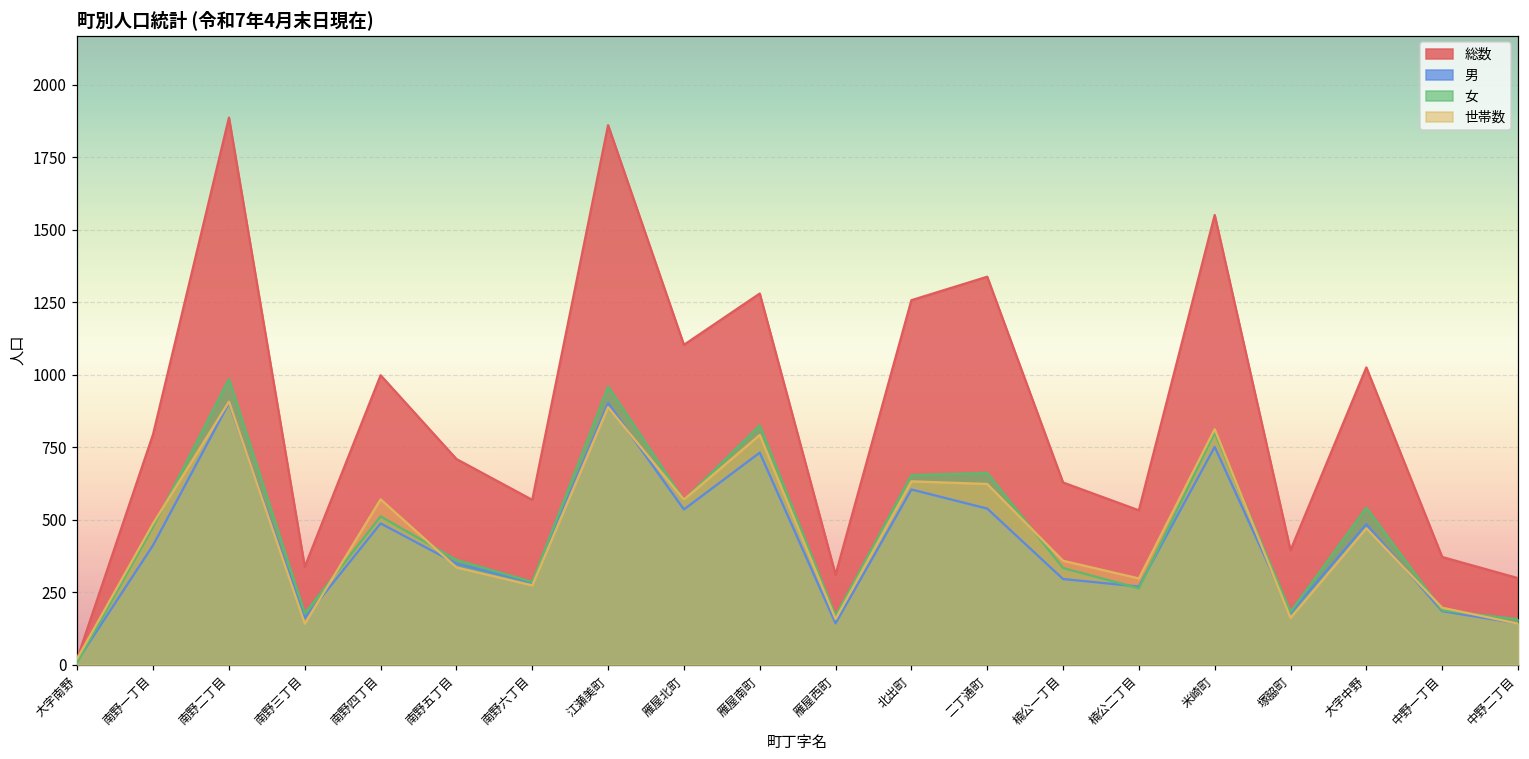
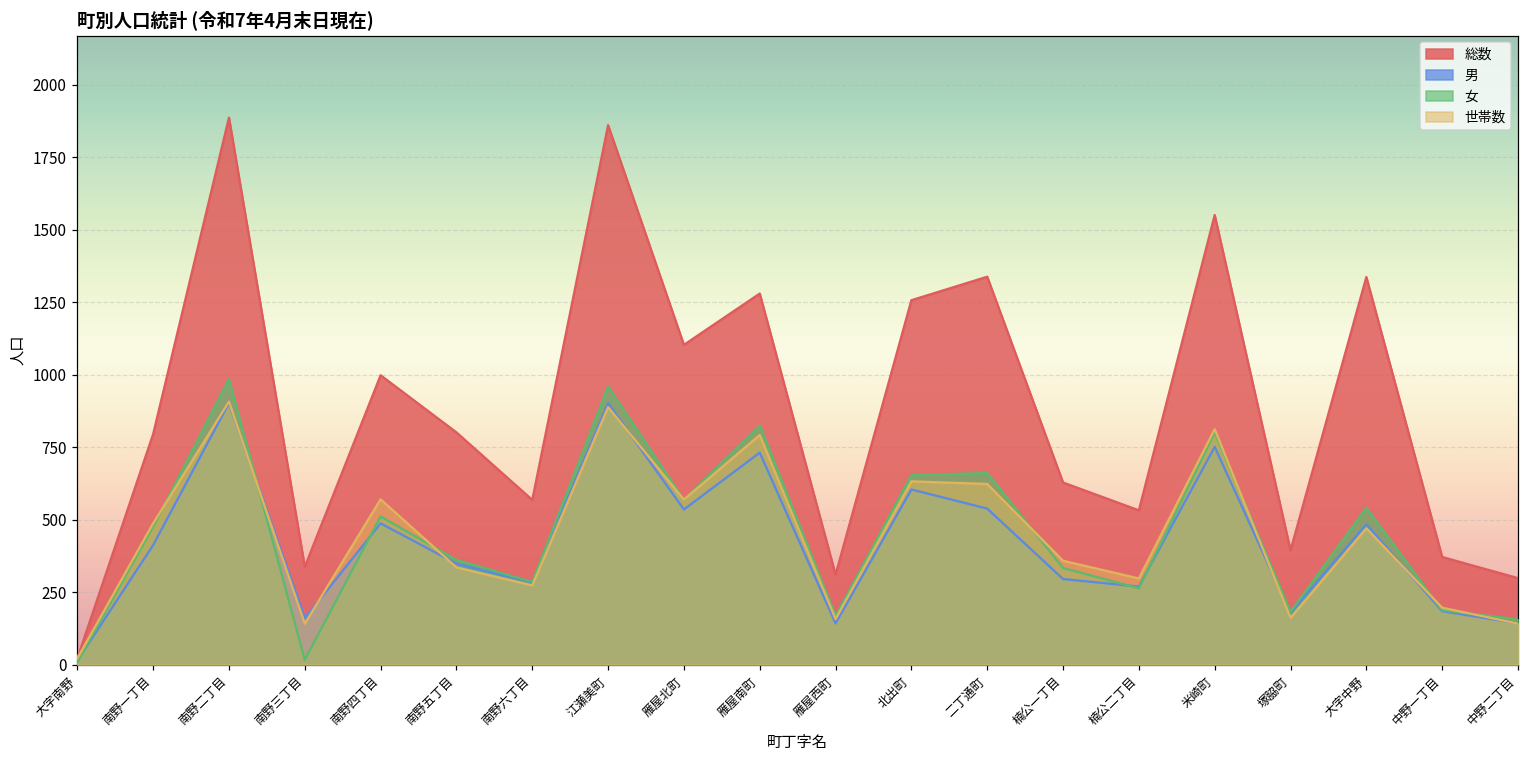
女, 南野三丁目: 180 -> 20
総数, 南野五丁目: 710 -> 800
総数, 大字中野: 1030 -> 1340
